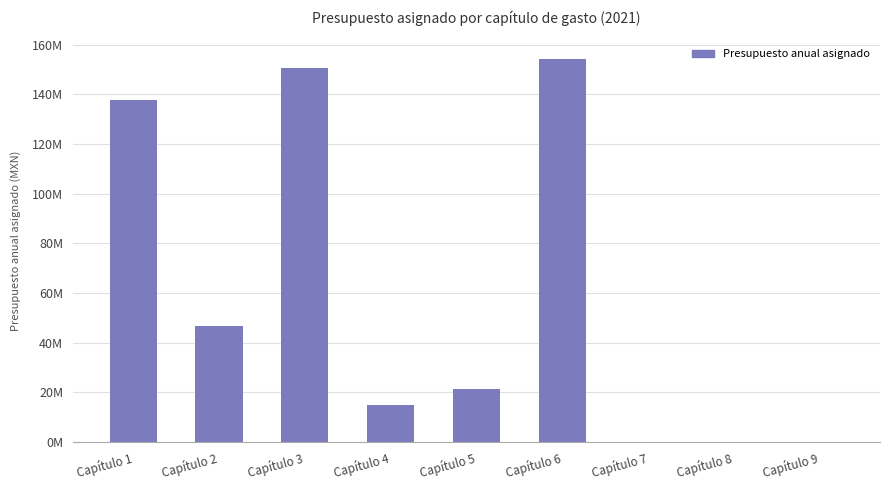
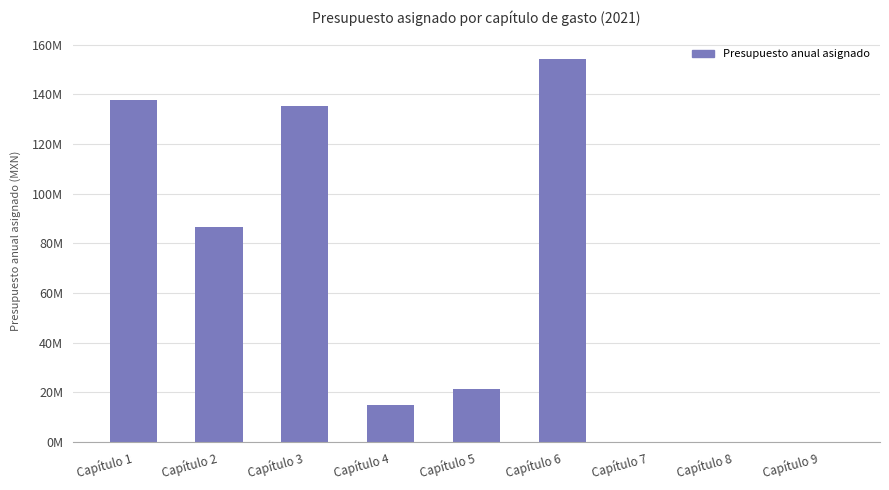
Capítulo 2: 47000000 -> 87000000
Capítulo 3: 151000000 -> 135000000
